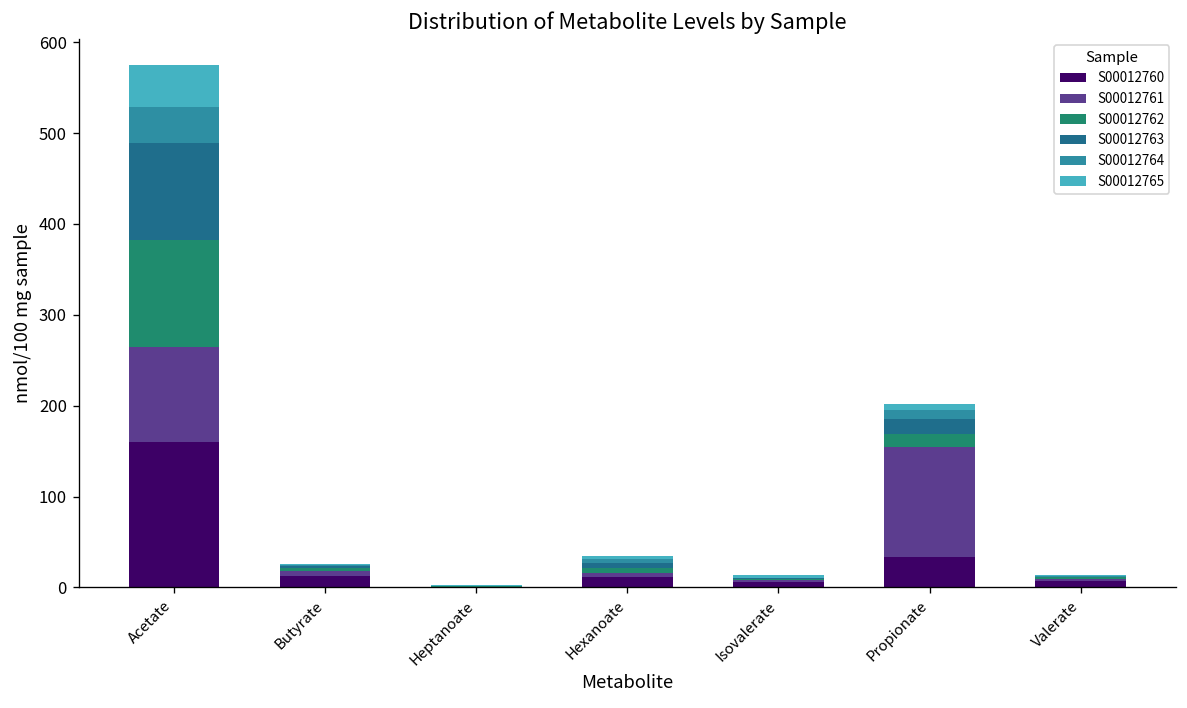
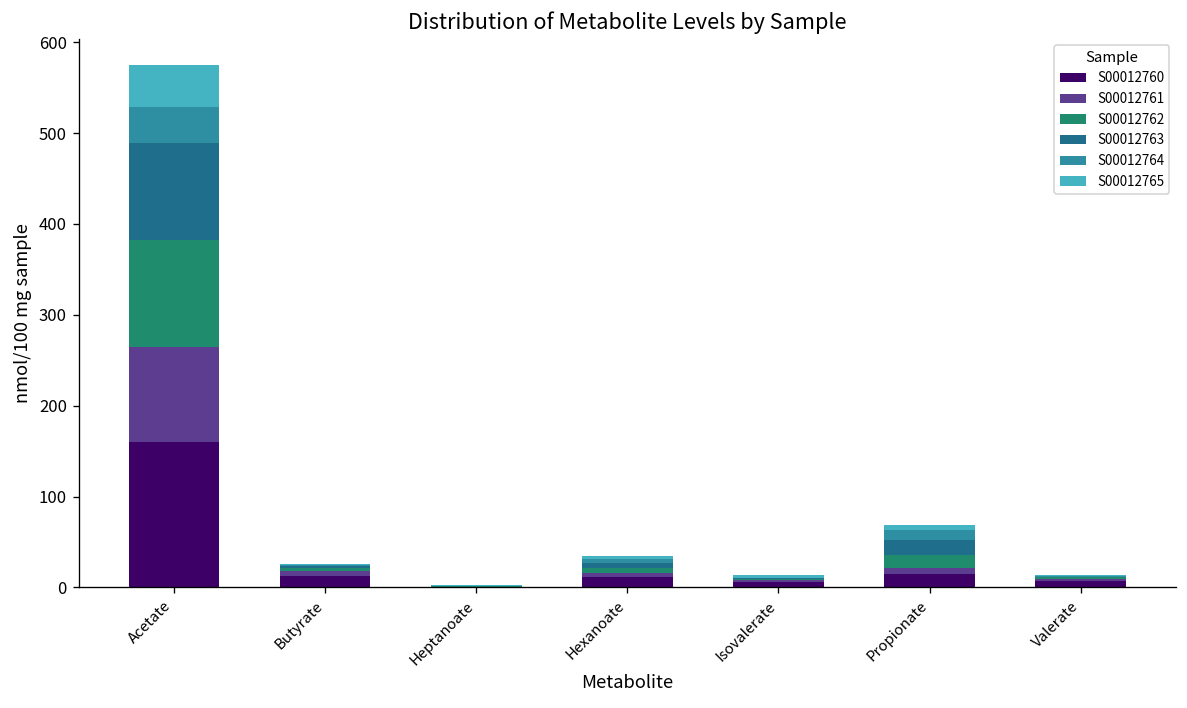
S00012760, Propionate: 30 -> 10
S00012761, Propionate: 120 -> 10
